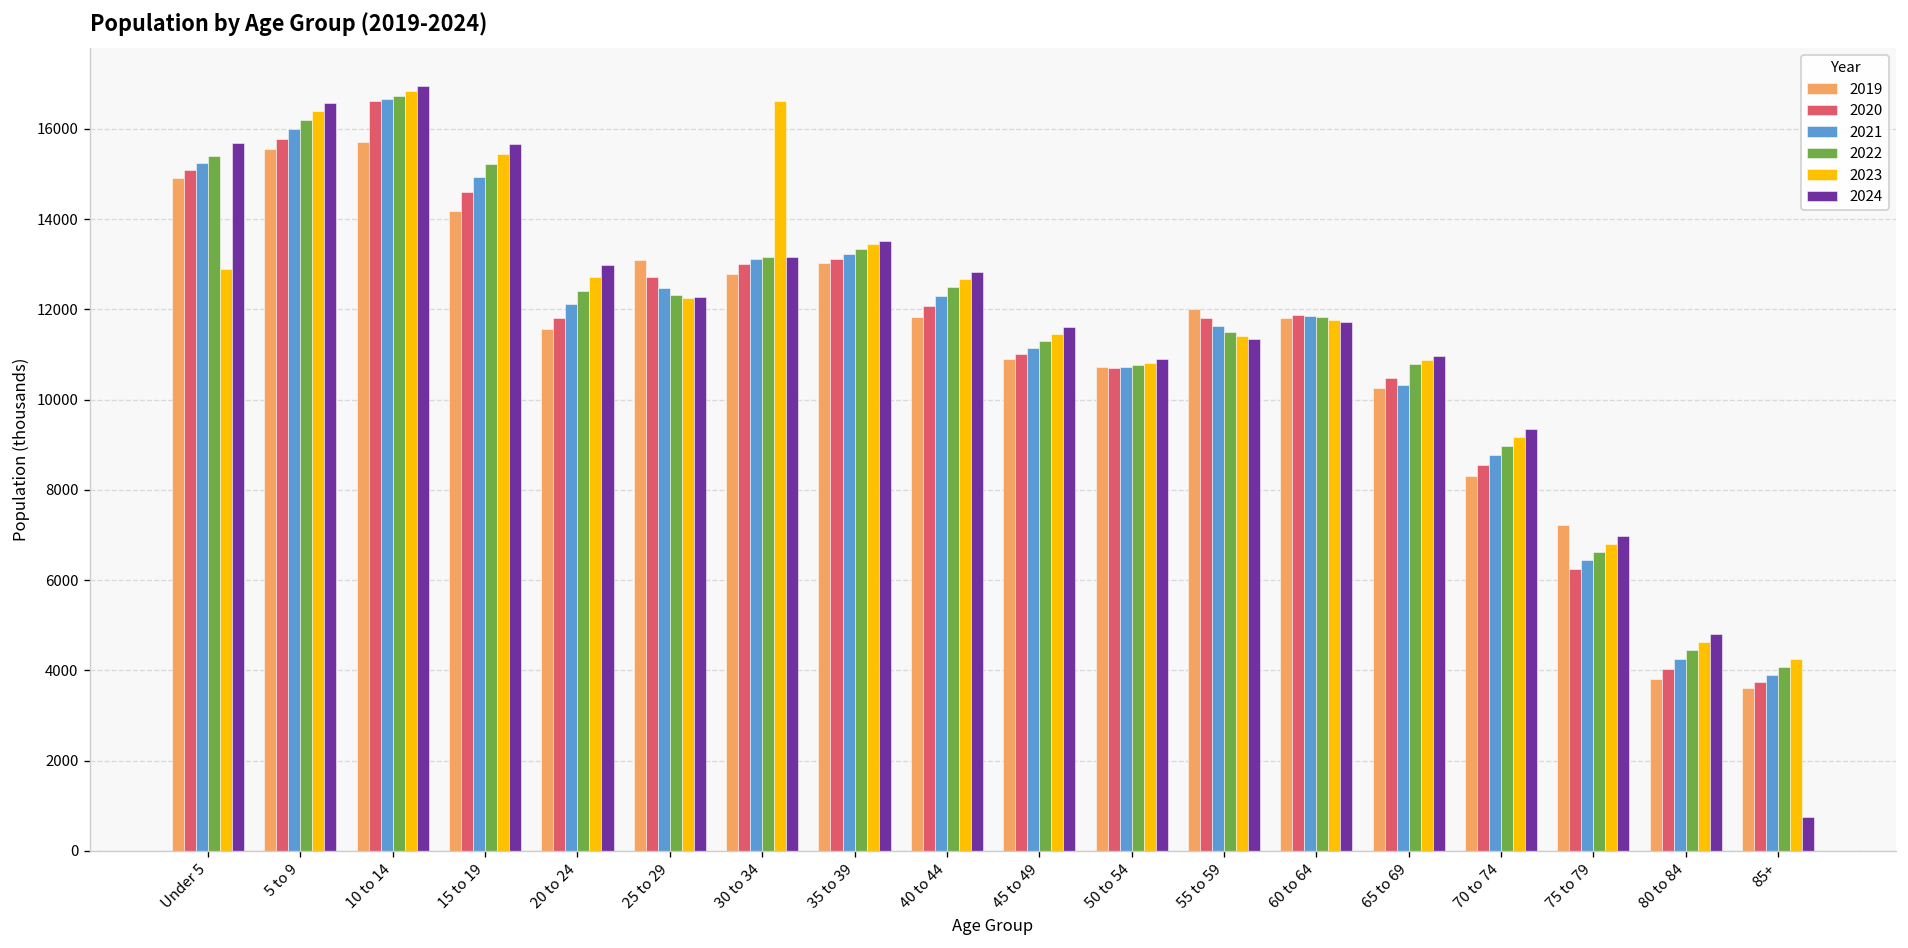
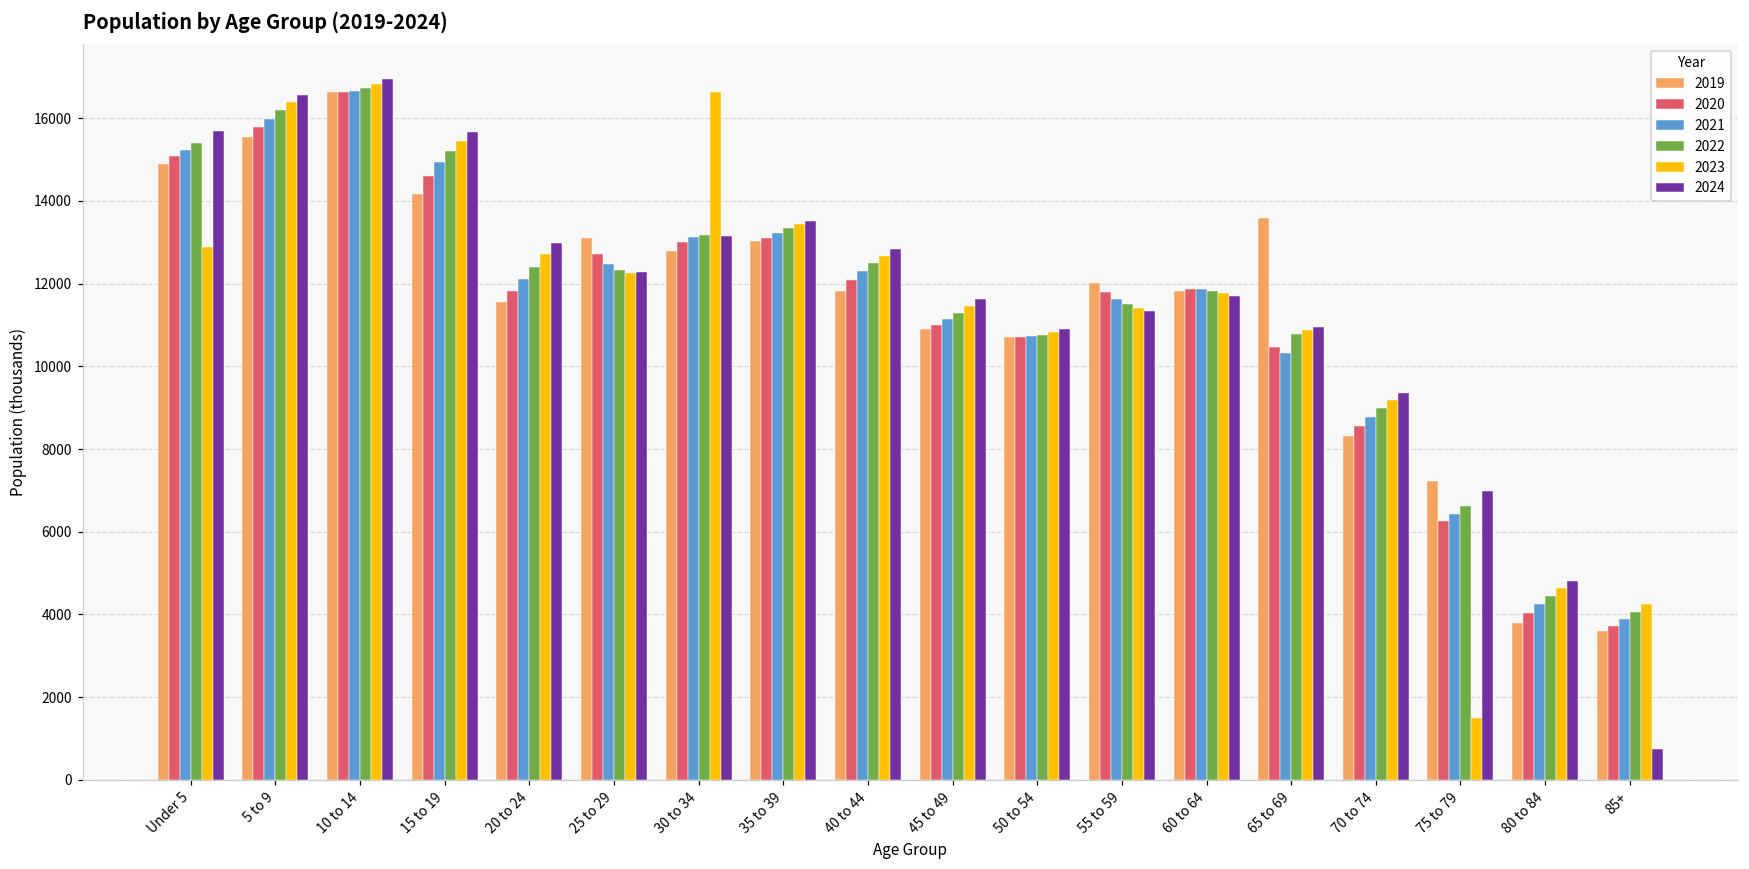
2019, 10 to 14: 15700 -> 16600
2019, 65 to 69: 10300 -> 13600
2023, 75 to 79: 6800 -> 1500
